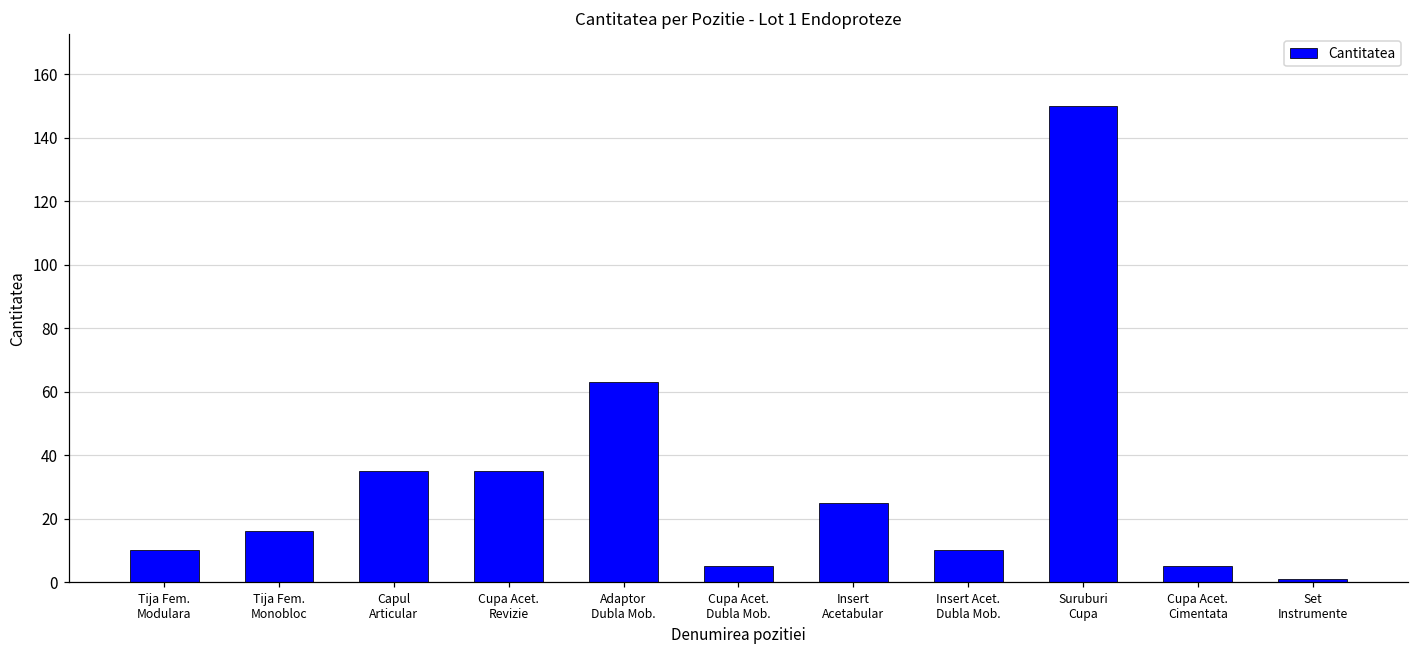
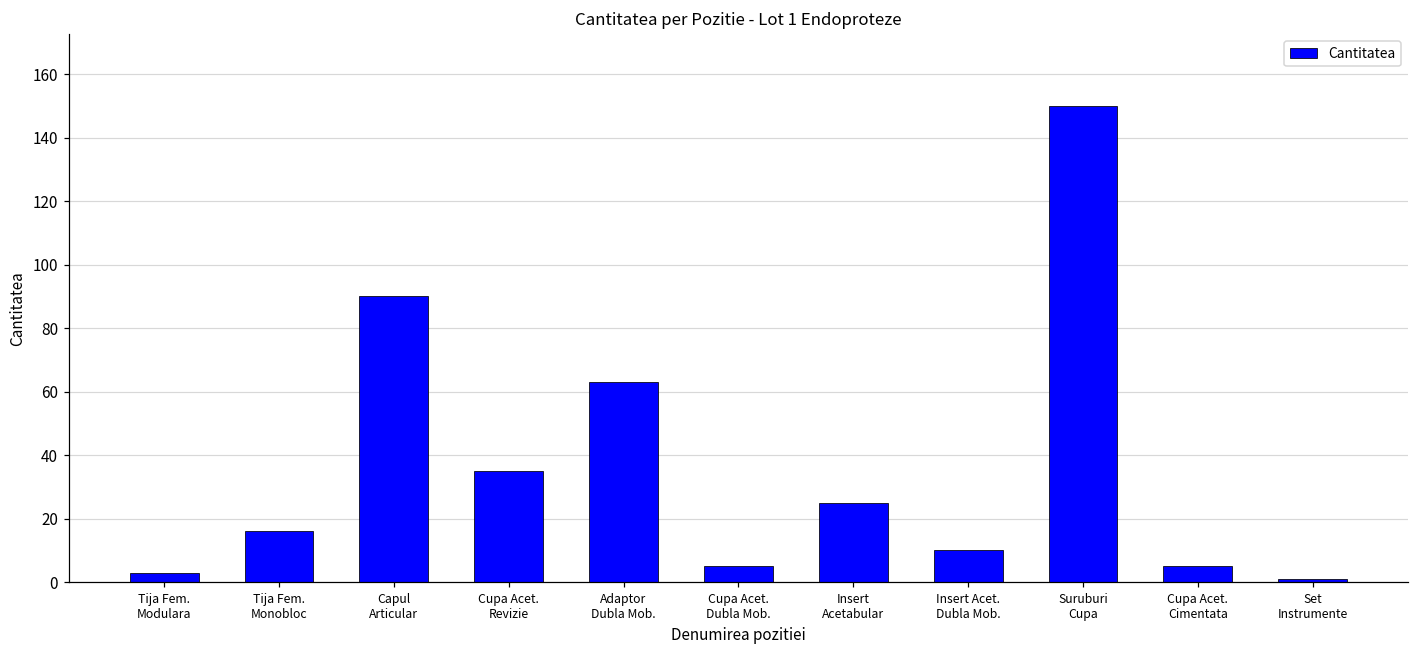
Tija Fem. Modulara: 10 -> 3
Capul Articular: 35 -> 90
